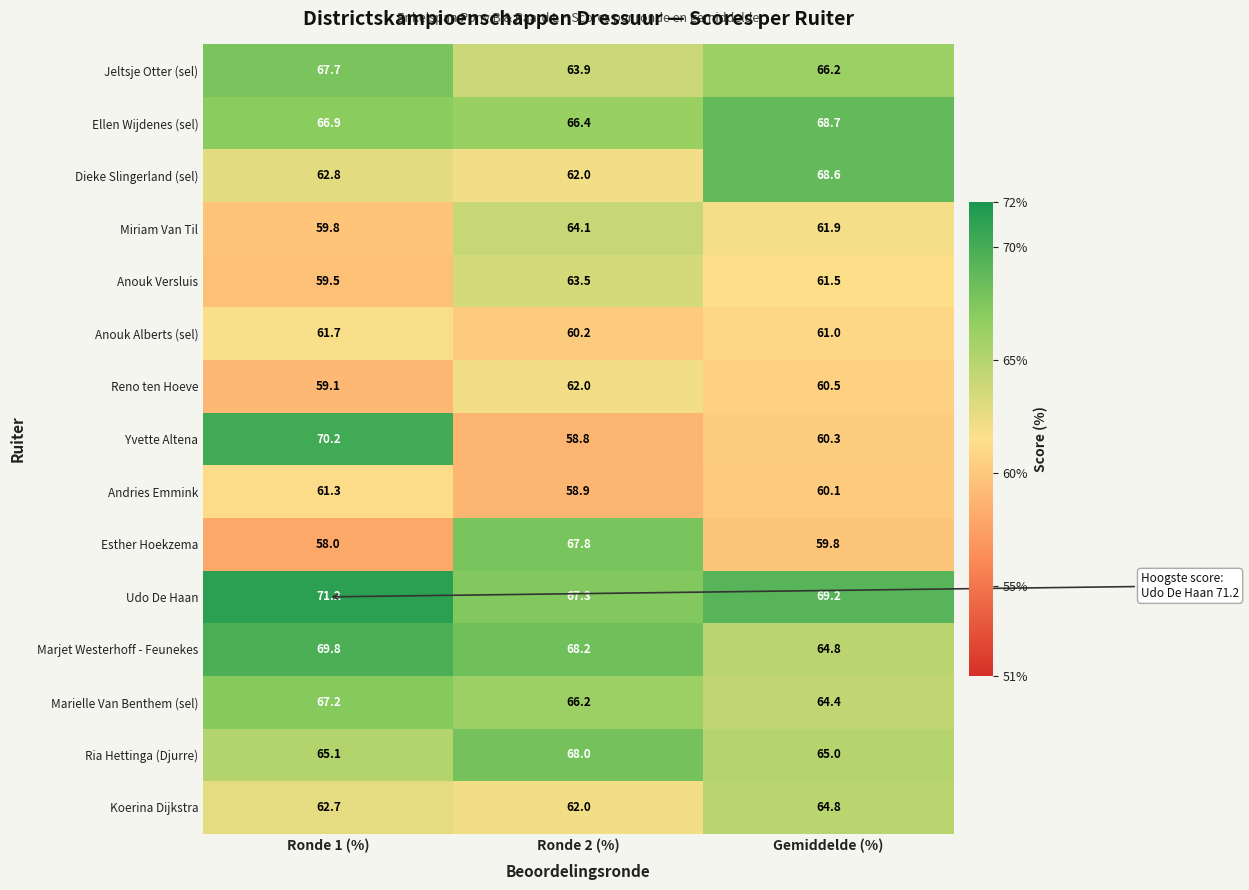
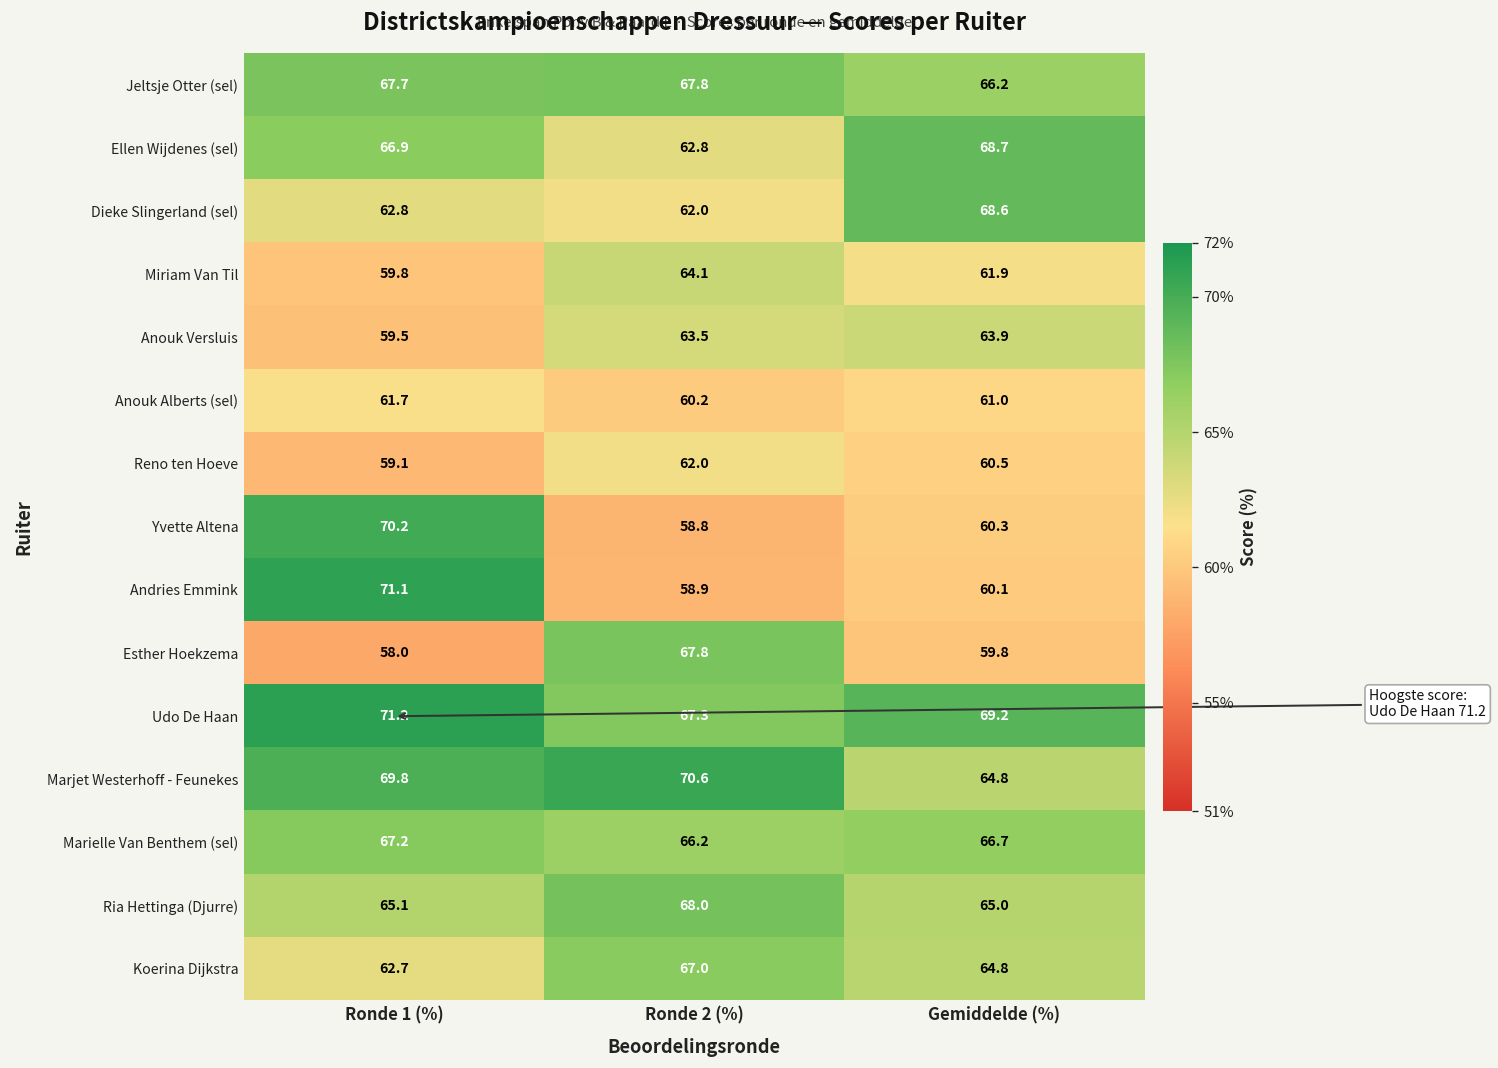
Jeltsje Otter (sel), Ronde 2 (%): 63.9 -> 67.8
Ellen Wijdenes (sel), Ronde 2 (%): 66.4 -> 62.8
Anouk Versluis, Gemiddelde (%): 61.5 -> 63.9
Andries Emmink, Ronde 1 (%): 61.3 -> 71.1
Marjet Westerhoff - Feunekes, Ronde 2 (%): 68.2 -> 70.6
Marielle Van Benthem (sel), Gemiddelde (%): 64.4 -> 66.7
Koerina Dijkstra, Ronde 2 (%): 62.0 -> 67.0
